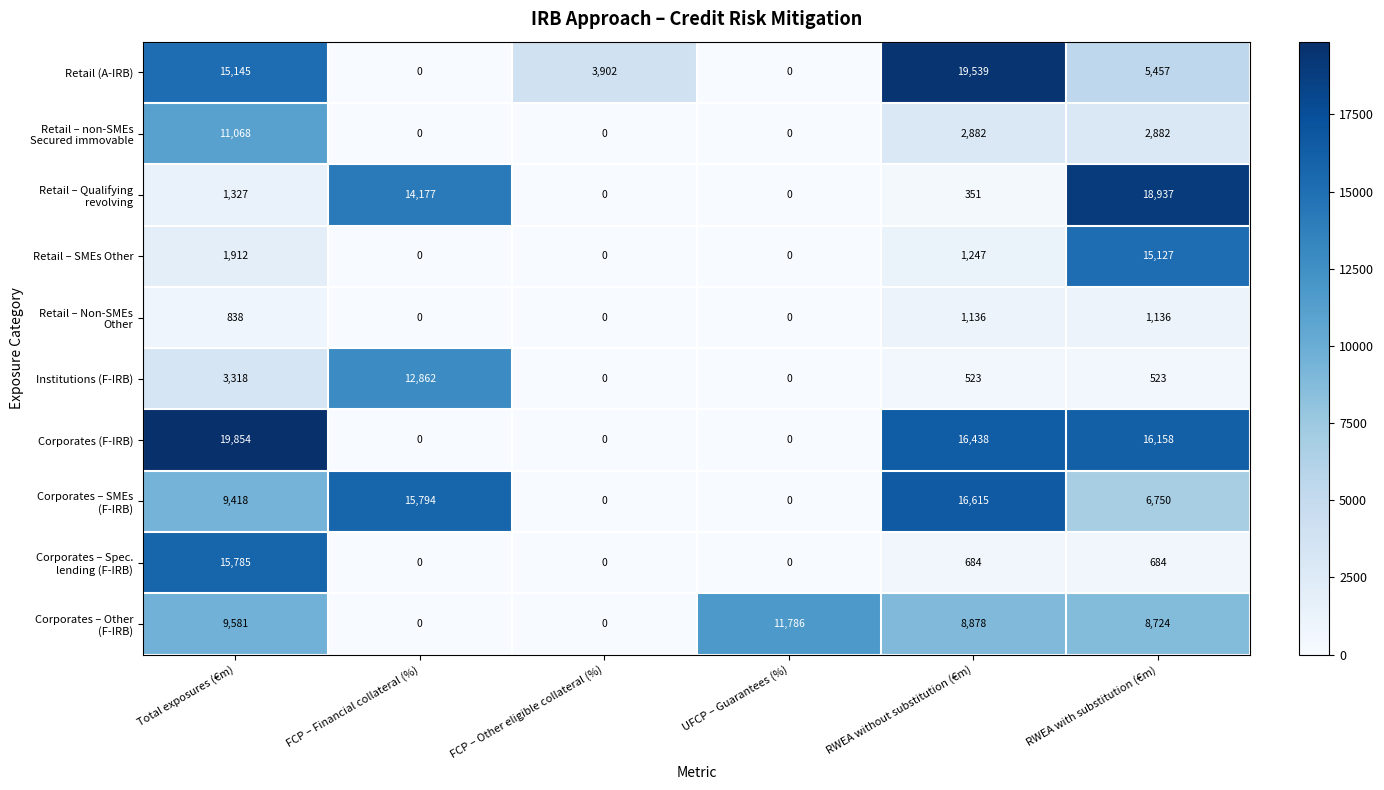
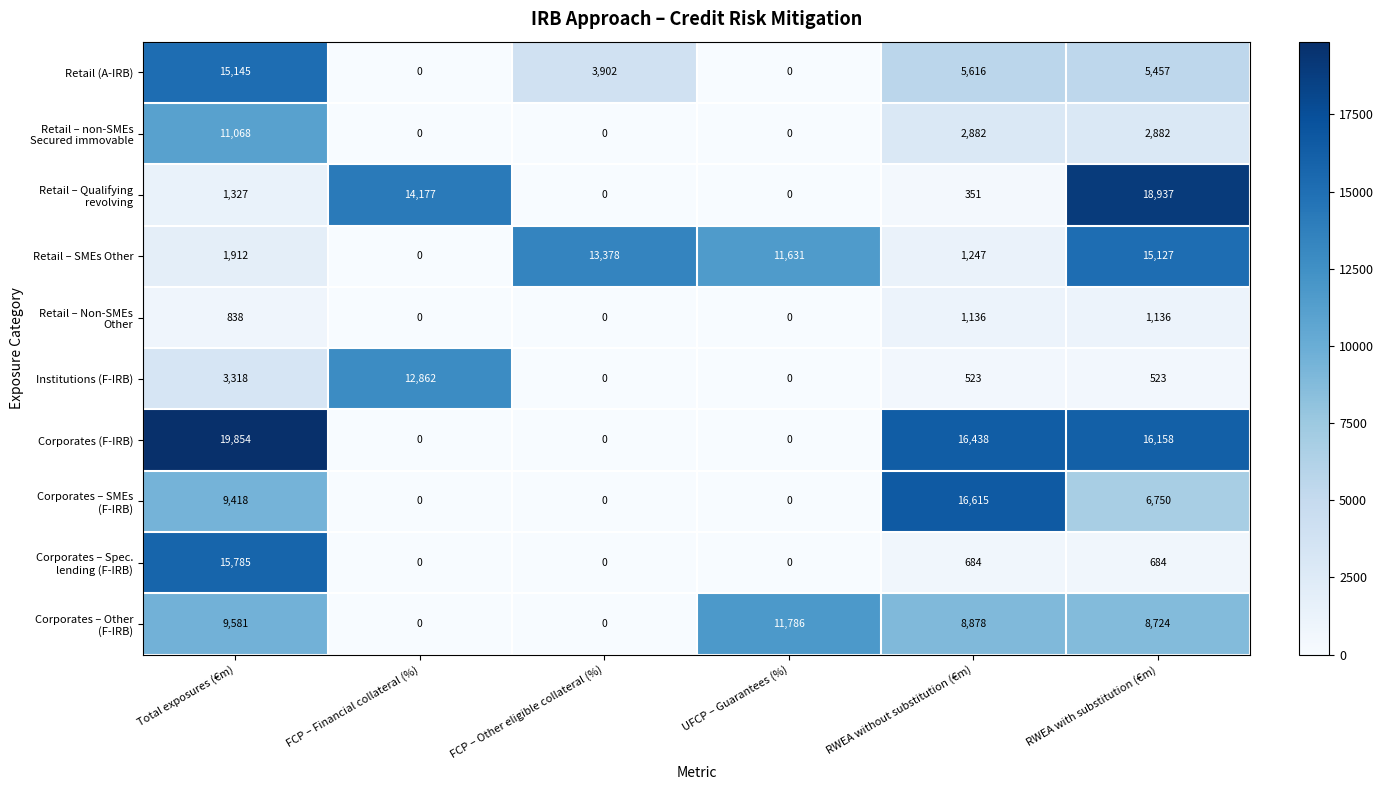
Retail (A-IRB), RWEA without substitution (€m): 19,539 -> 5,616
Retail – SMEs Other, FCP – Other eligible collateral (%): 0 -> 13,378
Retail – SMEs Other, UFCP – Guarantees (%): 0 -> 11,631
Corporates – SMEs (F-IRB), FCP – Financial collateral (%): 15,794 -> 0
